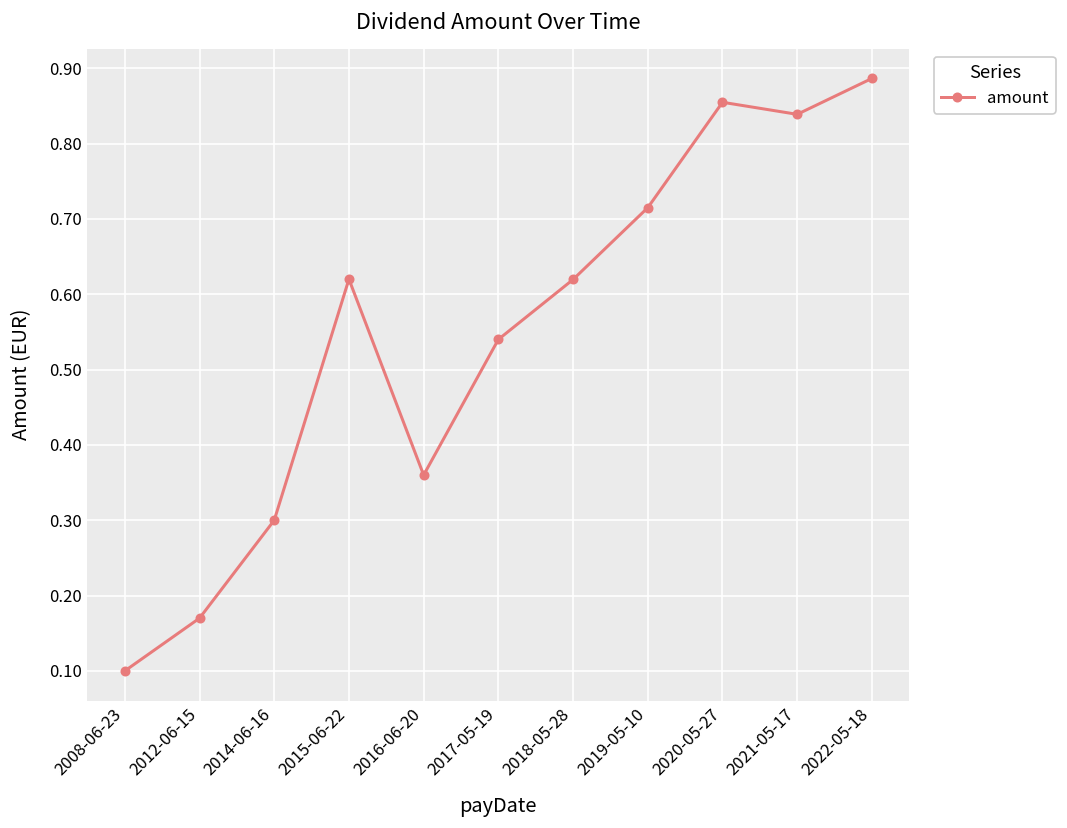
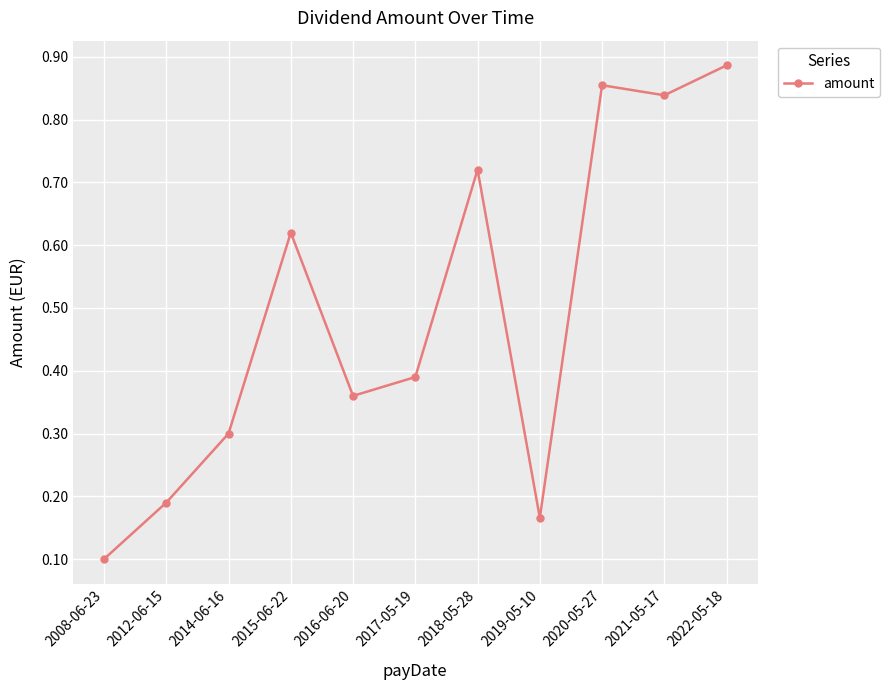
2012-06-15: 0.17 -> 0.19
2017-05-19: 0.54 -> 0.39
2018-05-28: 0.62 -> 0.72
2019-05-10: 0.71 -> 0.17
